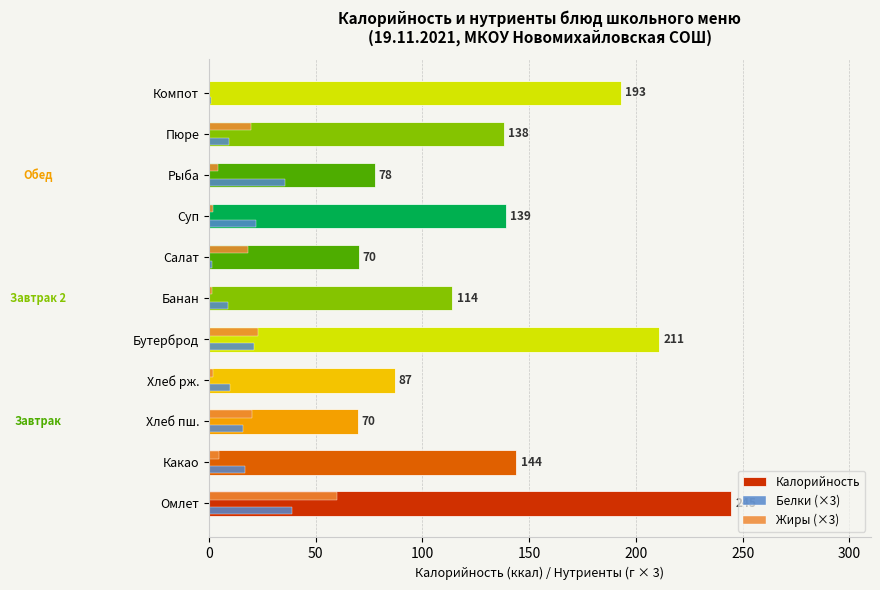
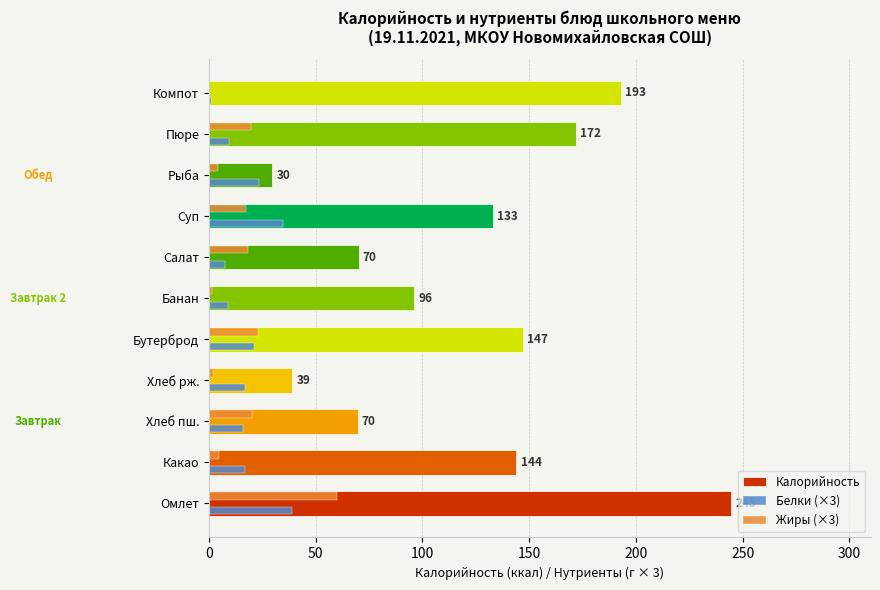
Калорийность, Пюре: 138 -> 172
Калорийность, Рыба: 78 -> 30
Белки (×3), Рыба: 35 -> 23
Жиры (×3), Суп: 2 -> 17
Калорийность, Суп: 139 -> 133
Белки (×3), Суп: 22 -> 35
Белки (×3), Салат: 2 -> 7
Калорийность, Банан: 114 -> 96
Калорийность, Бутерброд: 211 -> 147
Калорийность, Хлеб рж.: 87 -> 39
Белки (×3), Хлеб рж.: 10 -> 17
